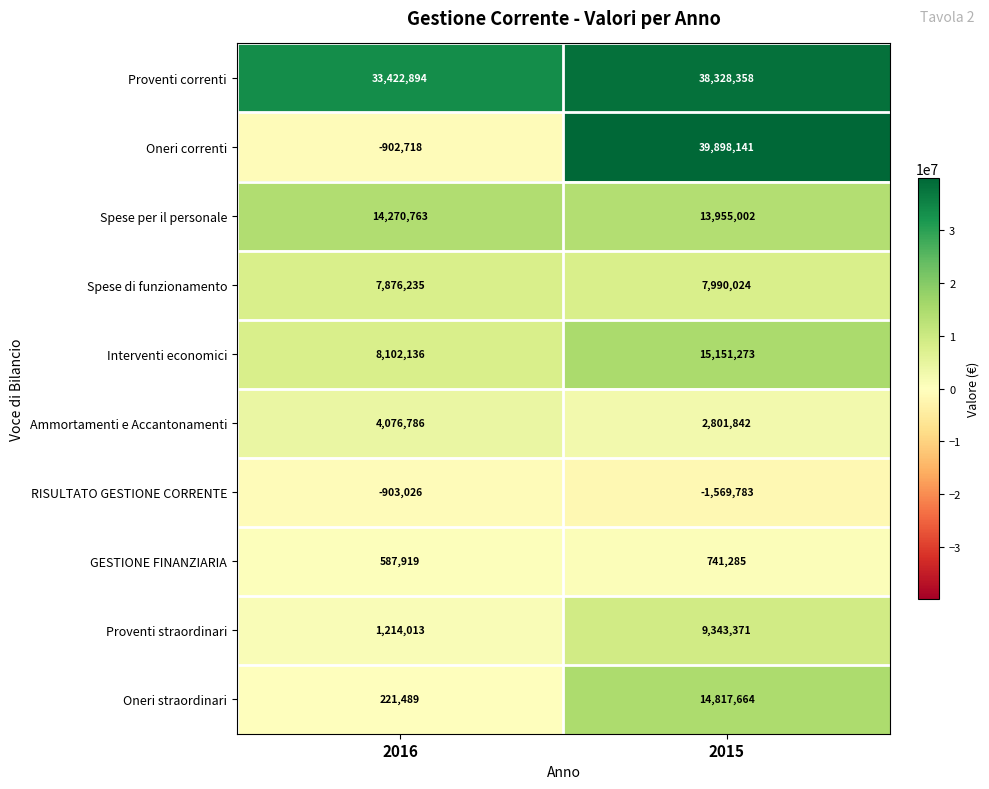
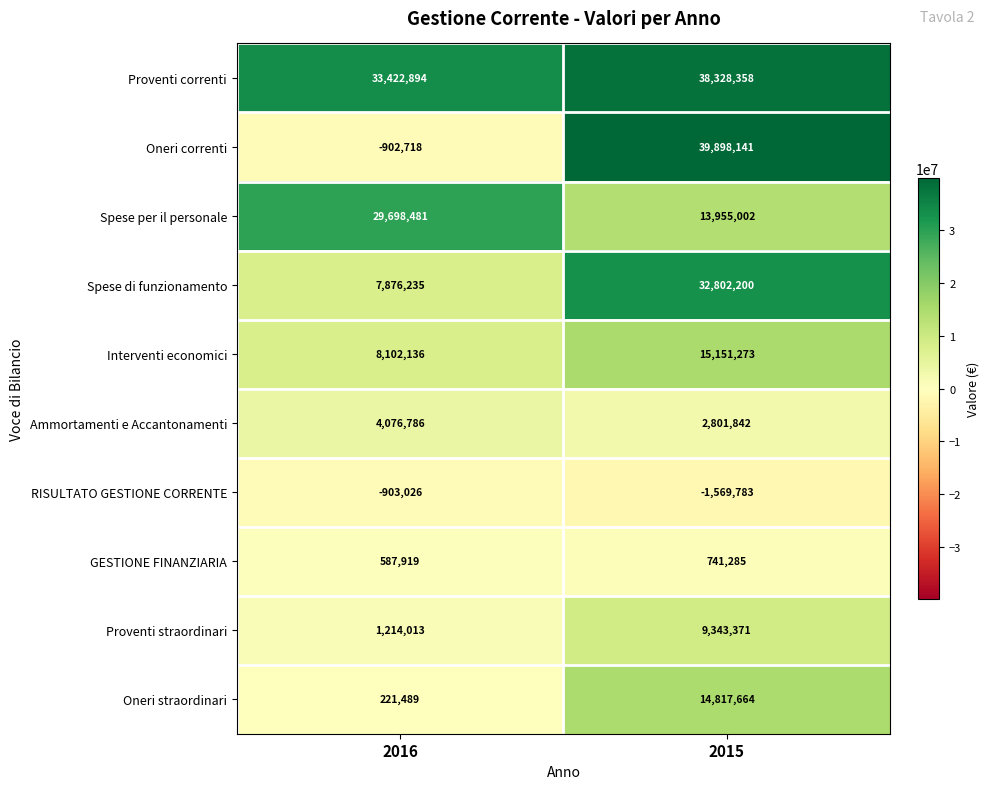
Spese per il personale, 2016: 14,270,763 -> 29,698,481
Spese di funzionamento, 2015: 7,990,024 -> 32,802,200
